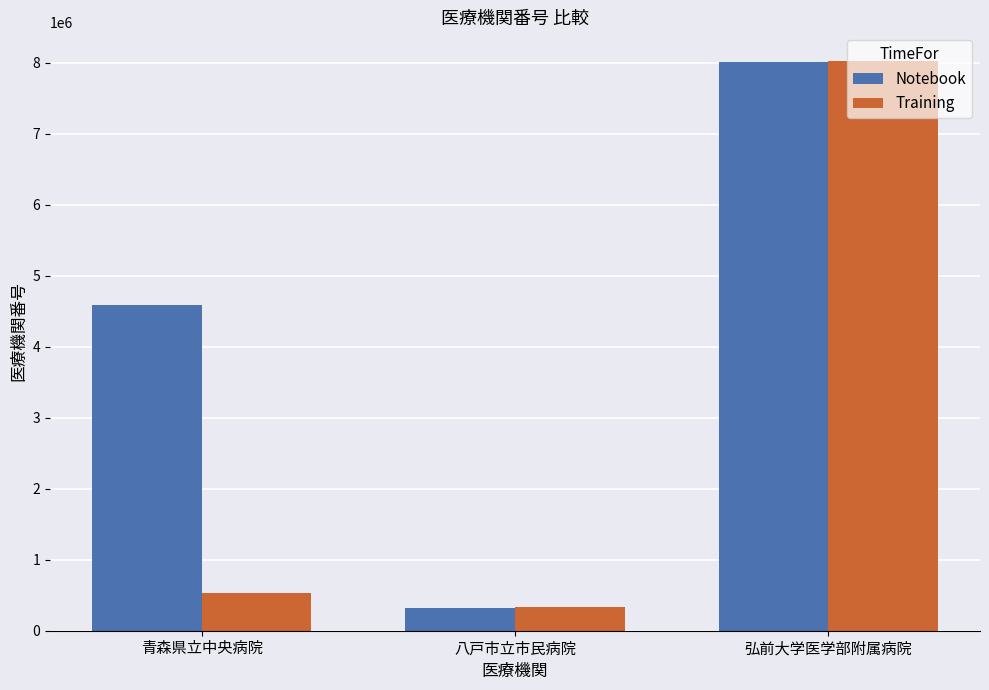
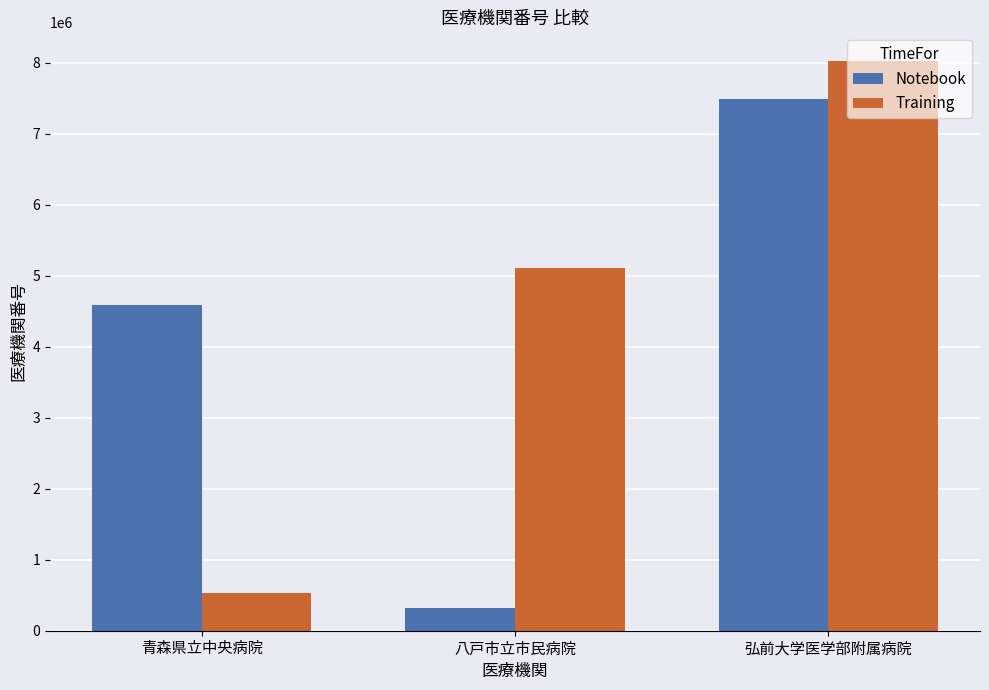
Training, 八戸市立市民病院: 300000 -> 5100000
Notebook, 弘前大学医学部附属病院: 8000000 -> 7500000
